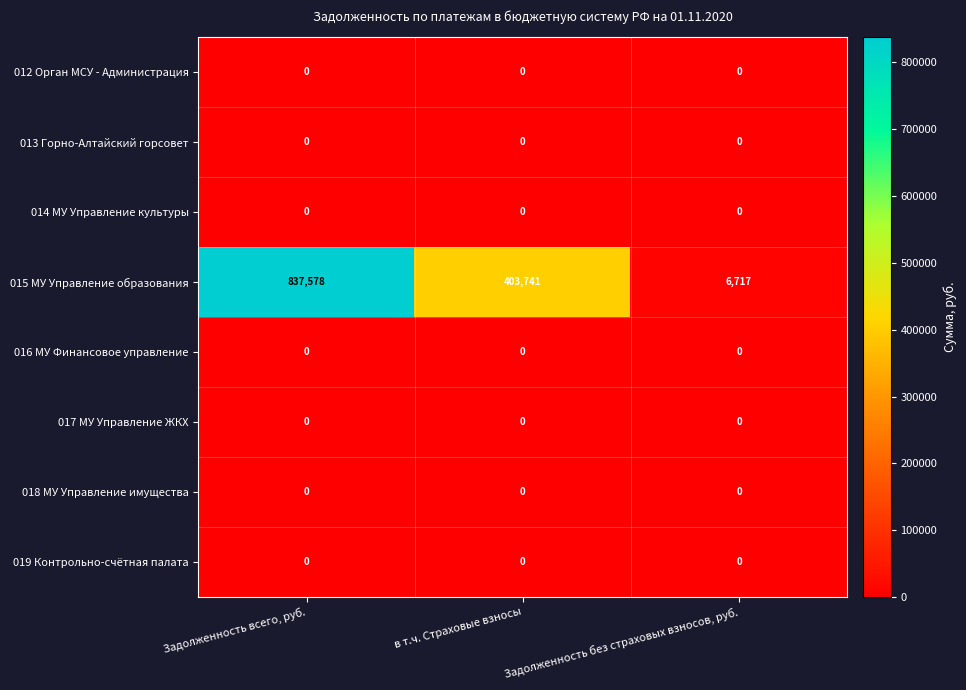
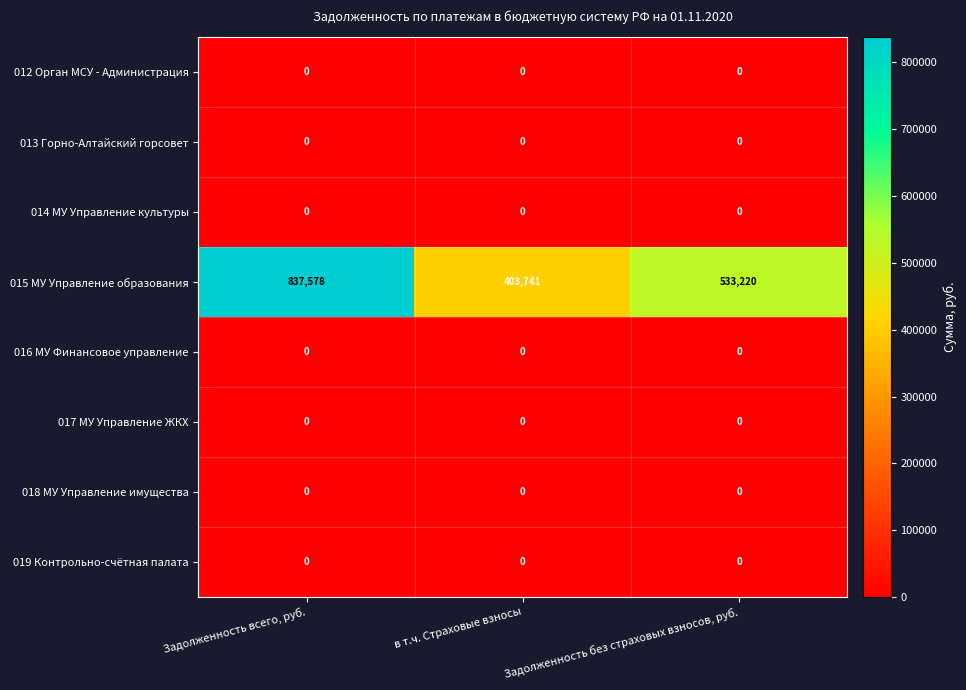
015 МУ Управление образования, Задолженность без страховых взносов, руб.: 6,717 -> 533,220
